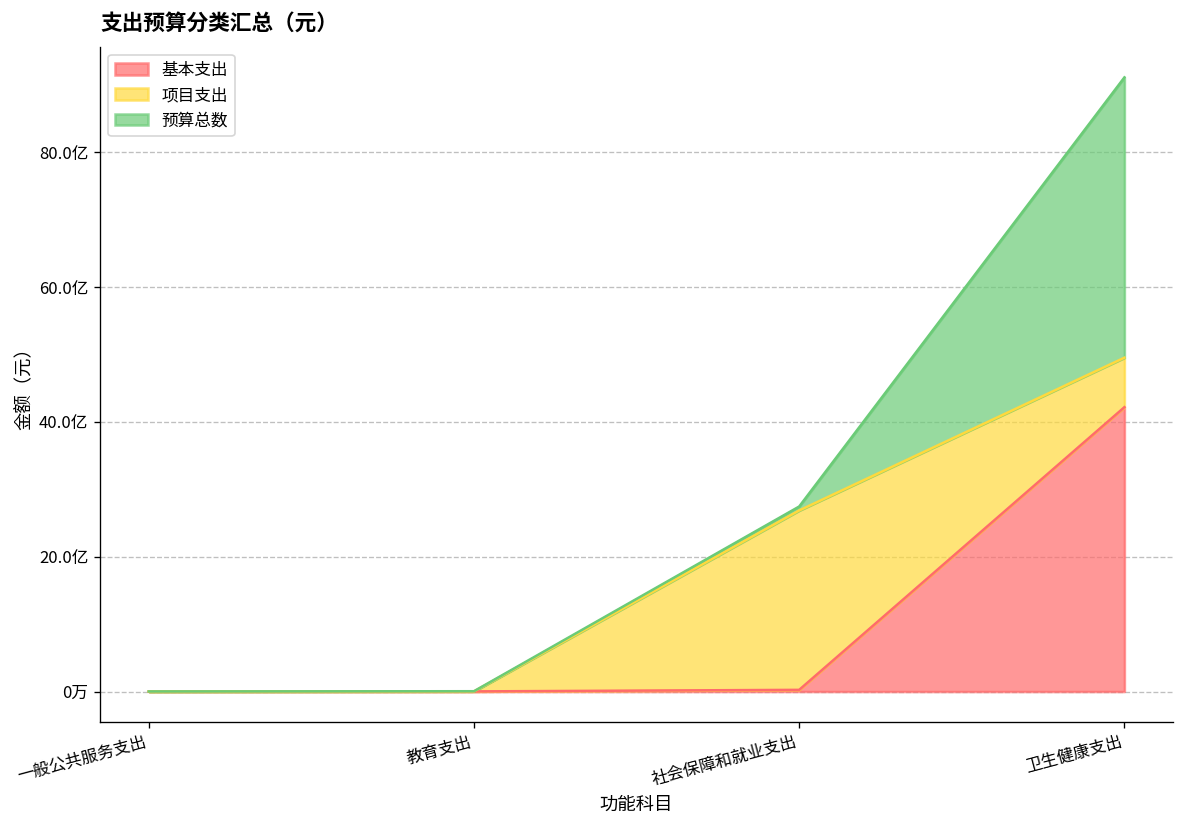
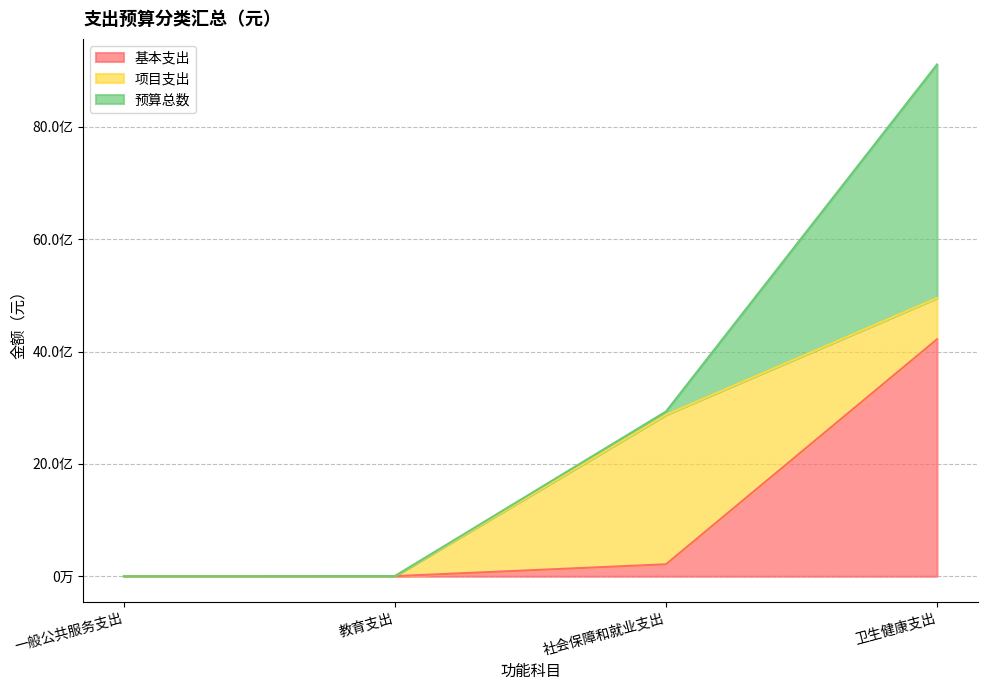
基本支出, 社会保障和就业支出: 0亿 -> 2亿
